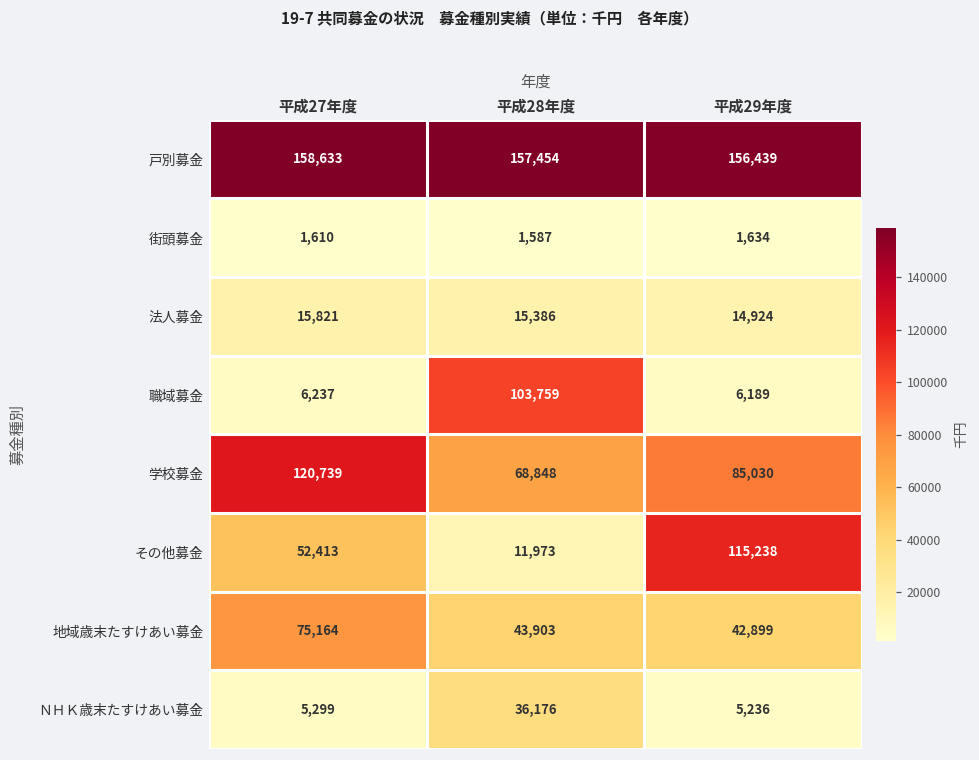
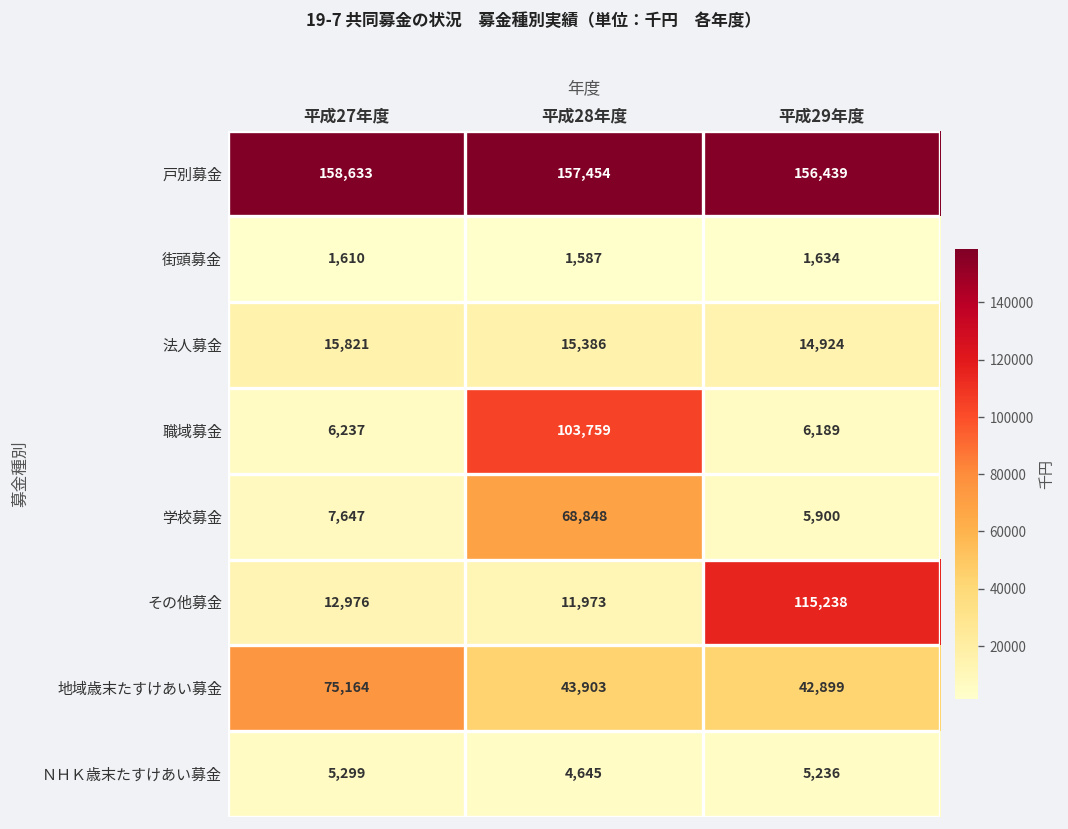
学校募金, 平成27年度: 120,739 -> 7,647
学校募金, 平成29年度: 85,030 -> 5,900
その他募金, 平成27年度: 52,413 -> 12,976
ＮＨＫ歳末たすけあい募金, 平成28年度: 36,176 -> 4,645
